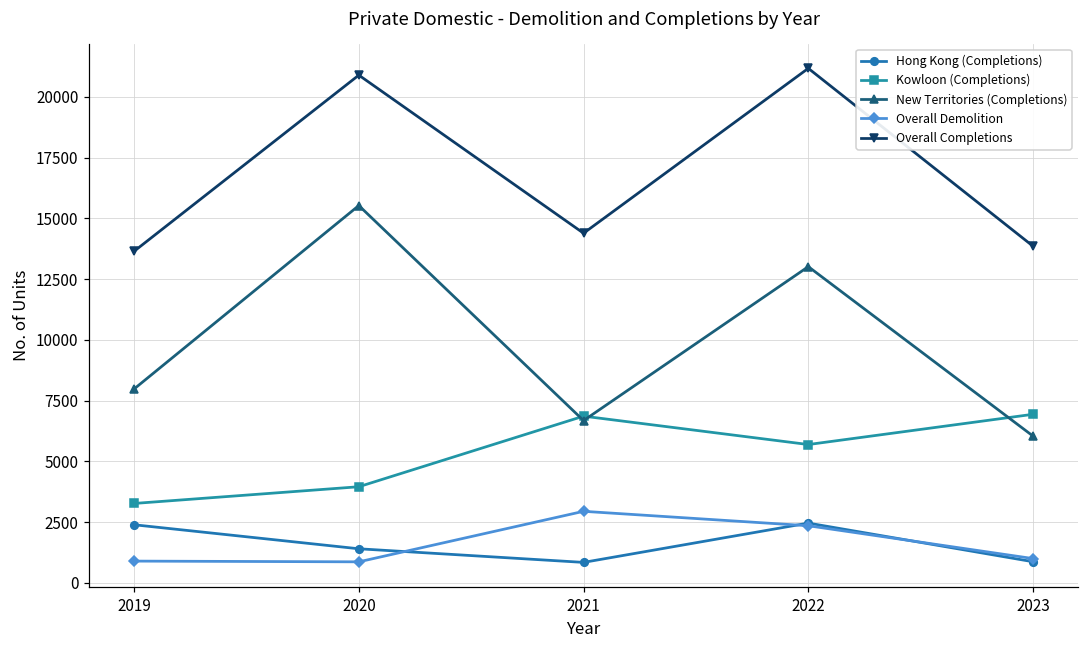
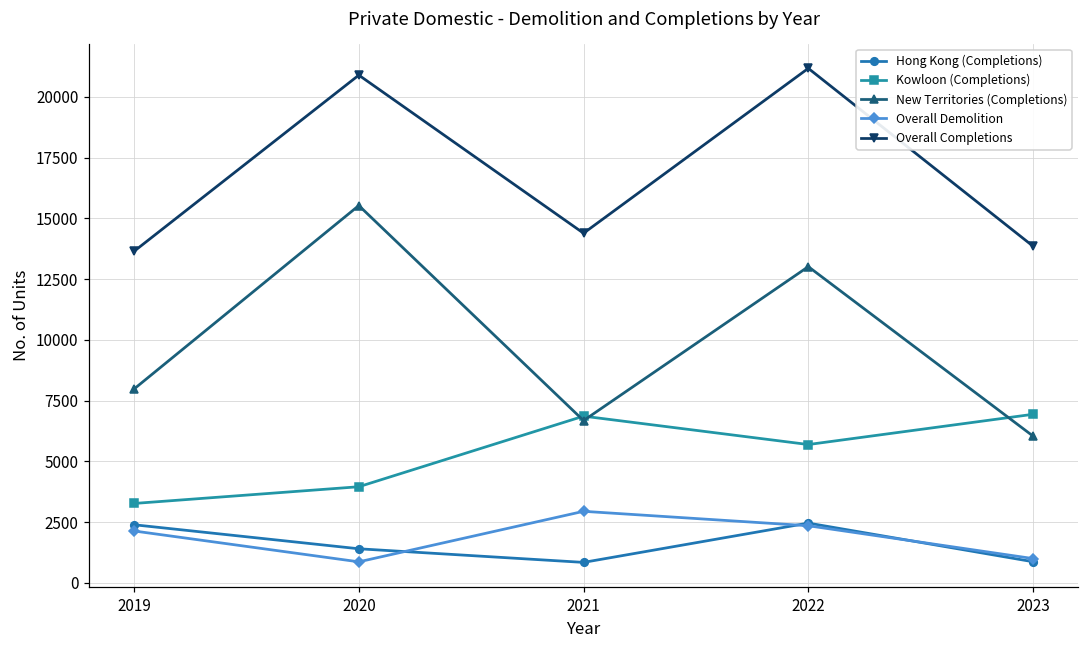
Overall Demolition, 2019: 900 -> 2100
